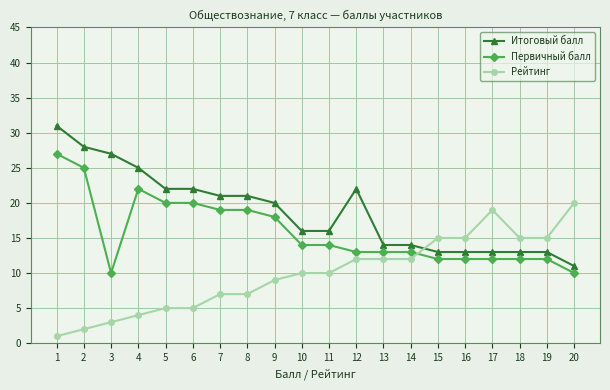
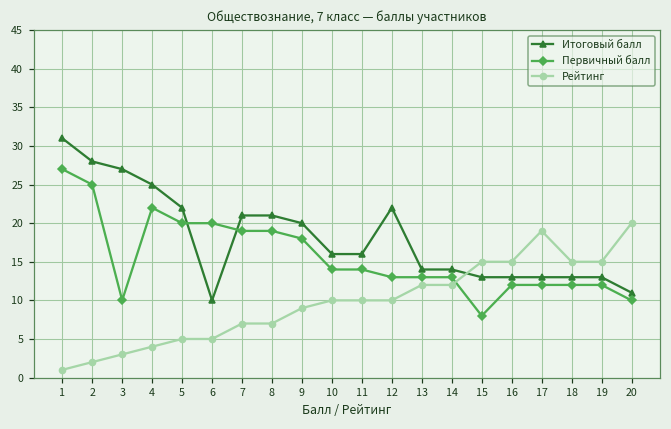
Итоговый балл, 6: 22 -> 10
Рейтинг, 12: 12 -> 10
Первичный балл, 15: 12 -> 8
